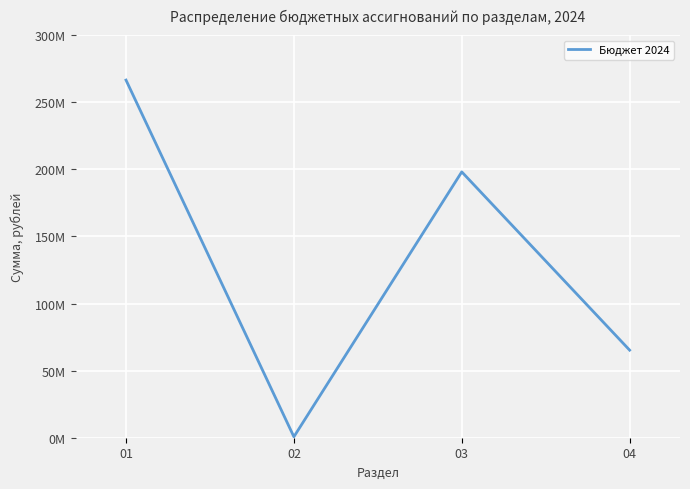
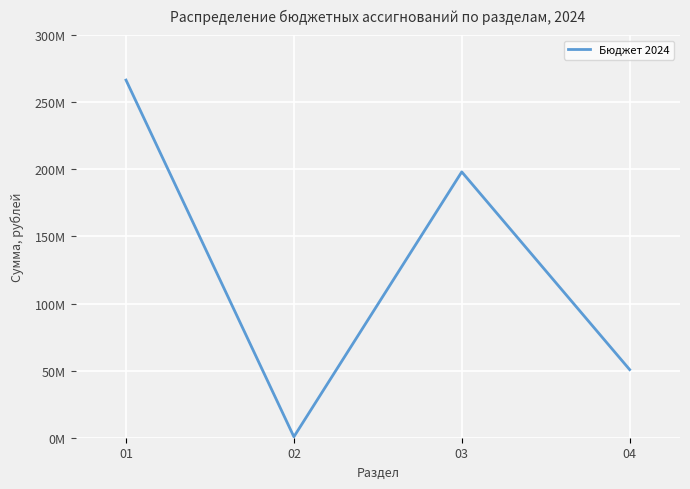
04: 65000000 -> 51000000
